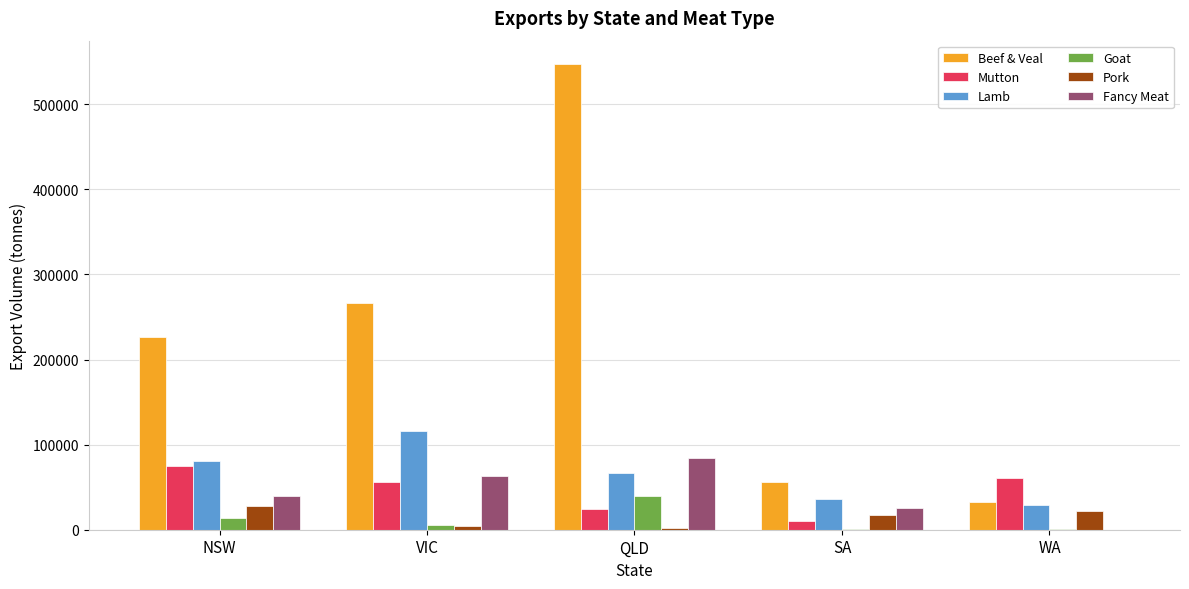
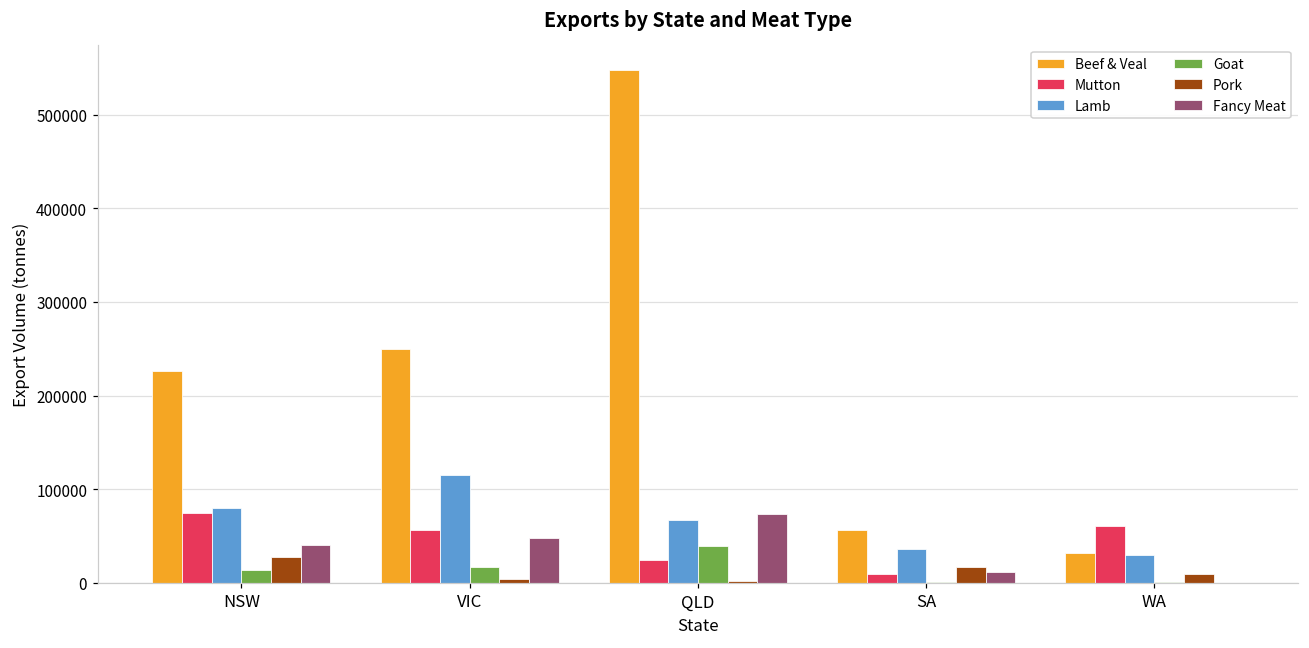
Beef & Veal, VIC: 270000 -> 250000
Goat, VIC: 10000 -> 20000
Fancy Meat, VIC: 60000 -> 50000
Fancy Meat, QLD: 80000 -> 70000
Fancy Meat, SA: 30000 -> 10000
Pork, WA: 20000 -> 10000
